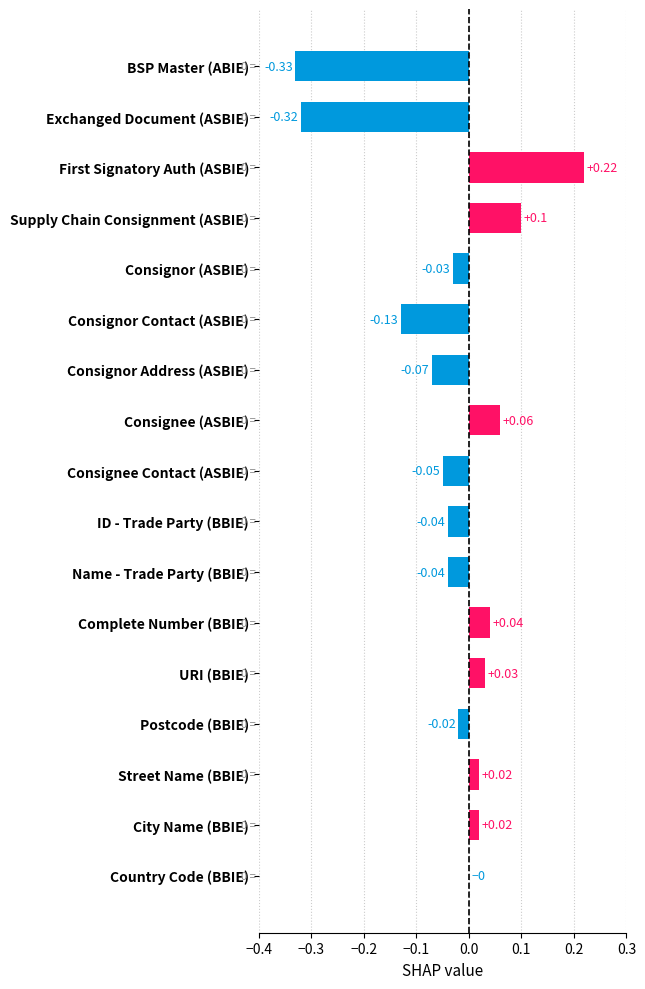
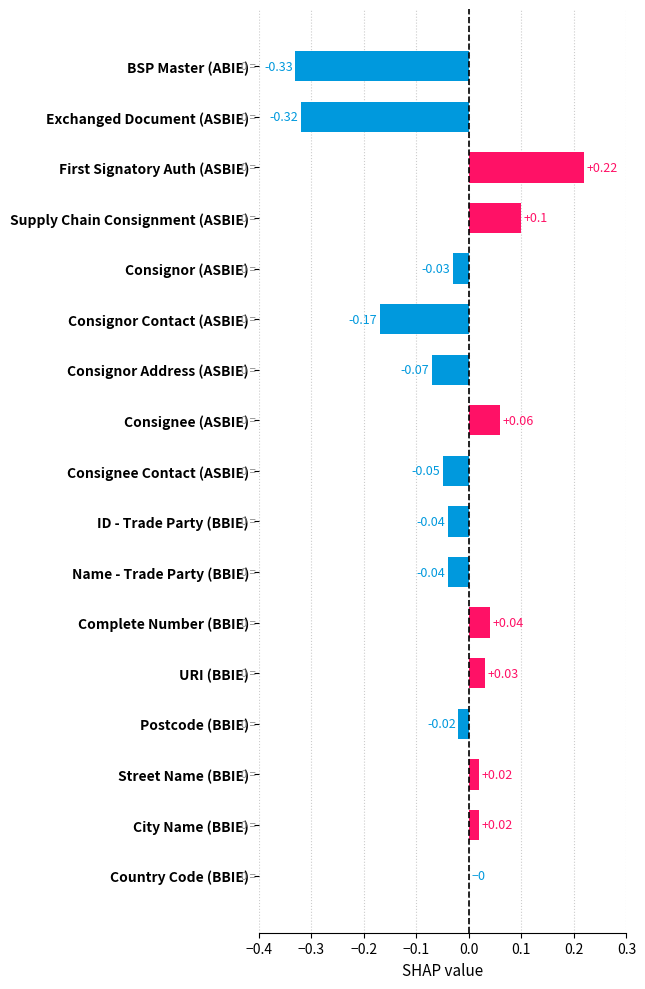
Consignor Contact (ASBIE): -0.13 -> -0.17
